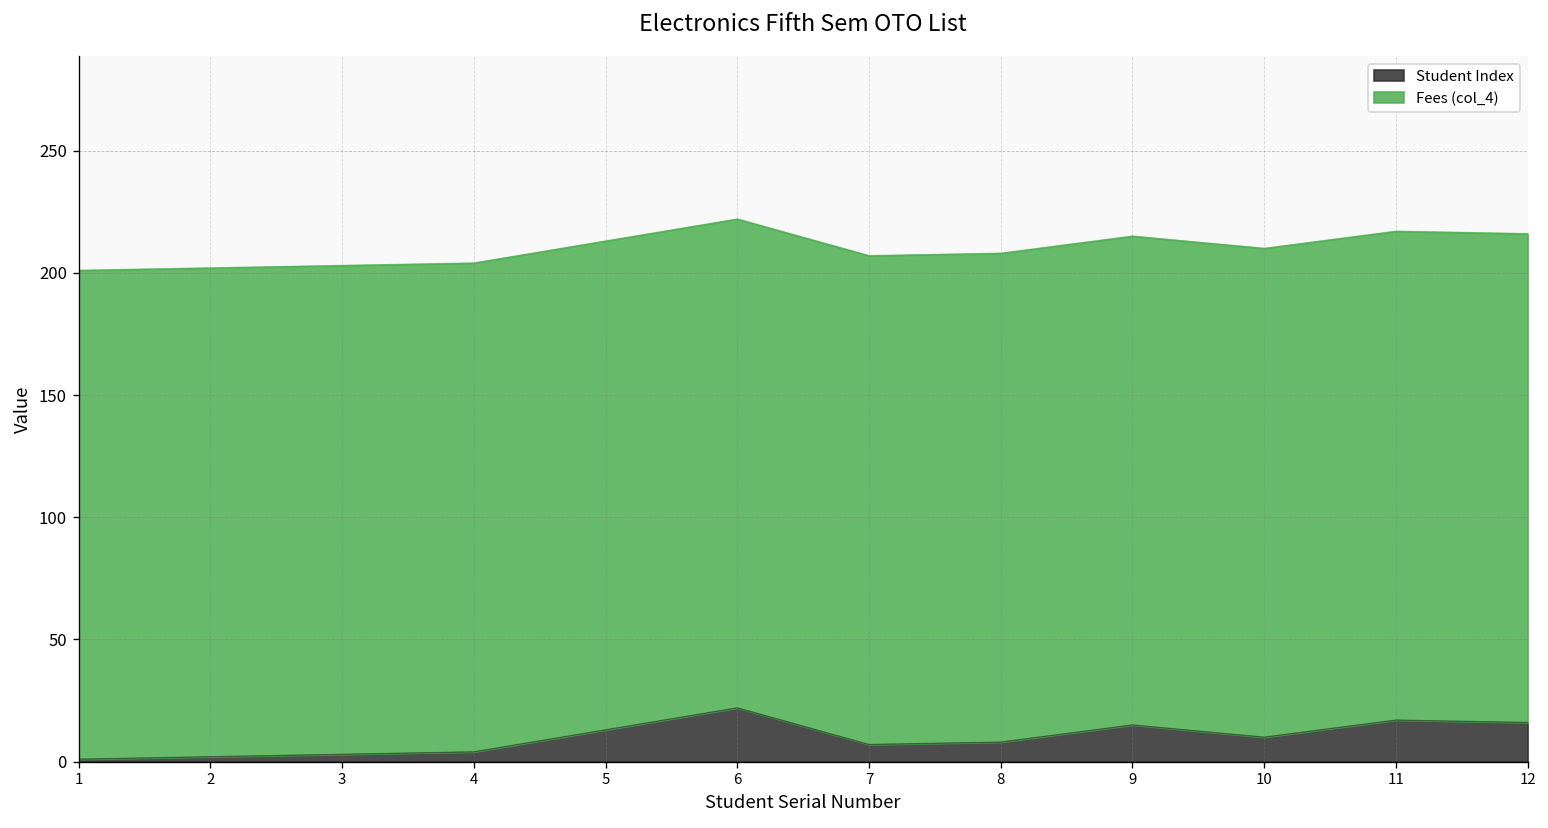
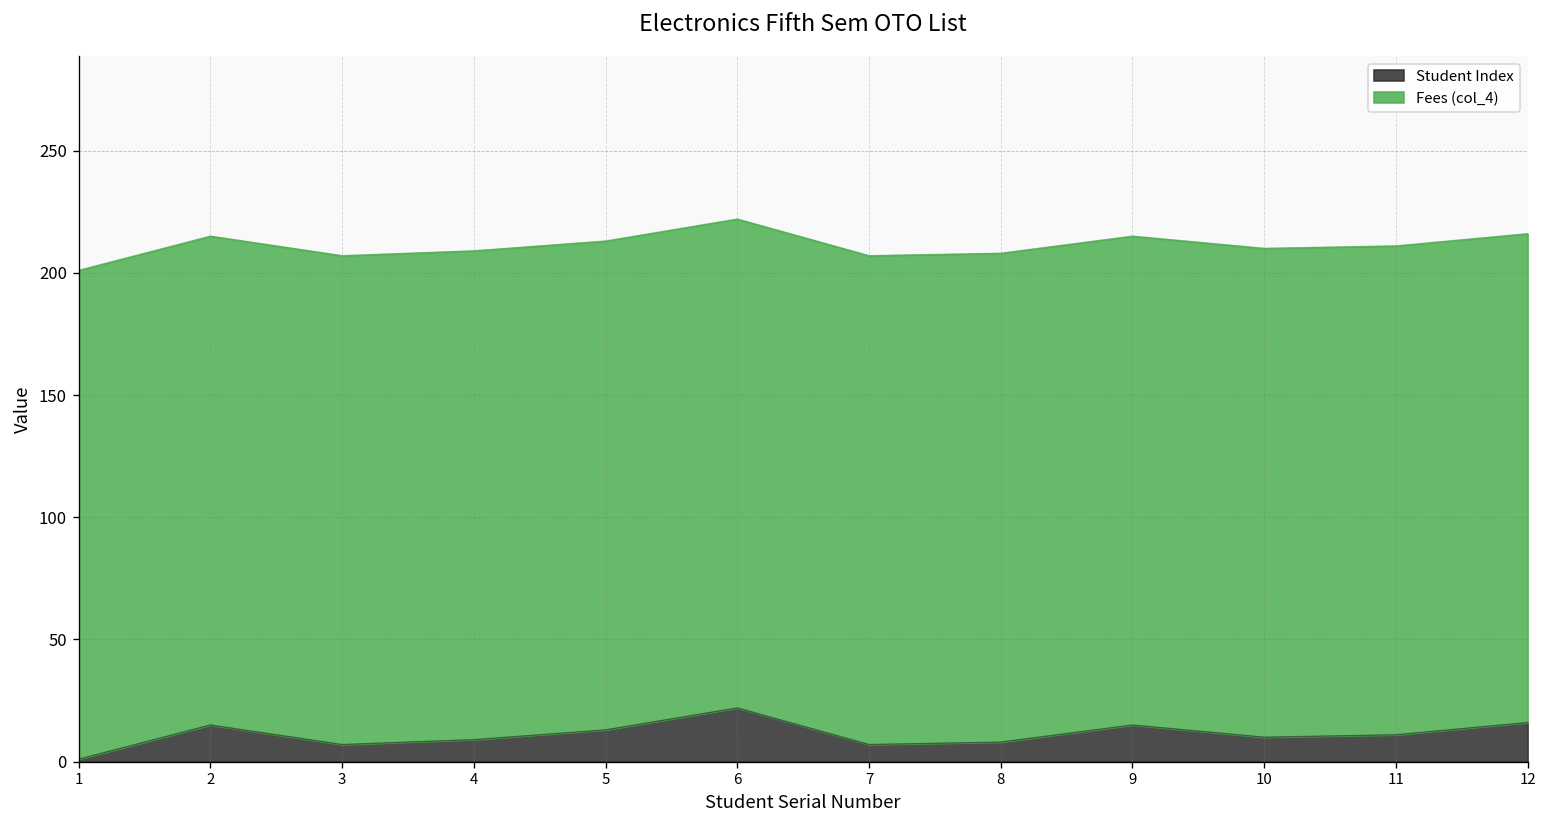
Student Index, 2: 2 -> 15
Student Index, 3: 3 -> 7
Student Index, 4: 4 -> 9
Student Index, 11: 17 -> 11
